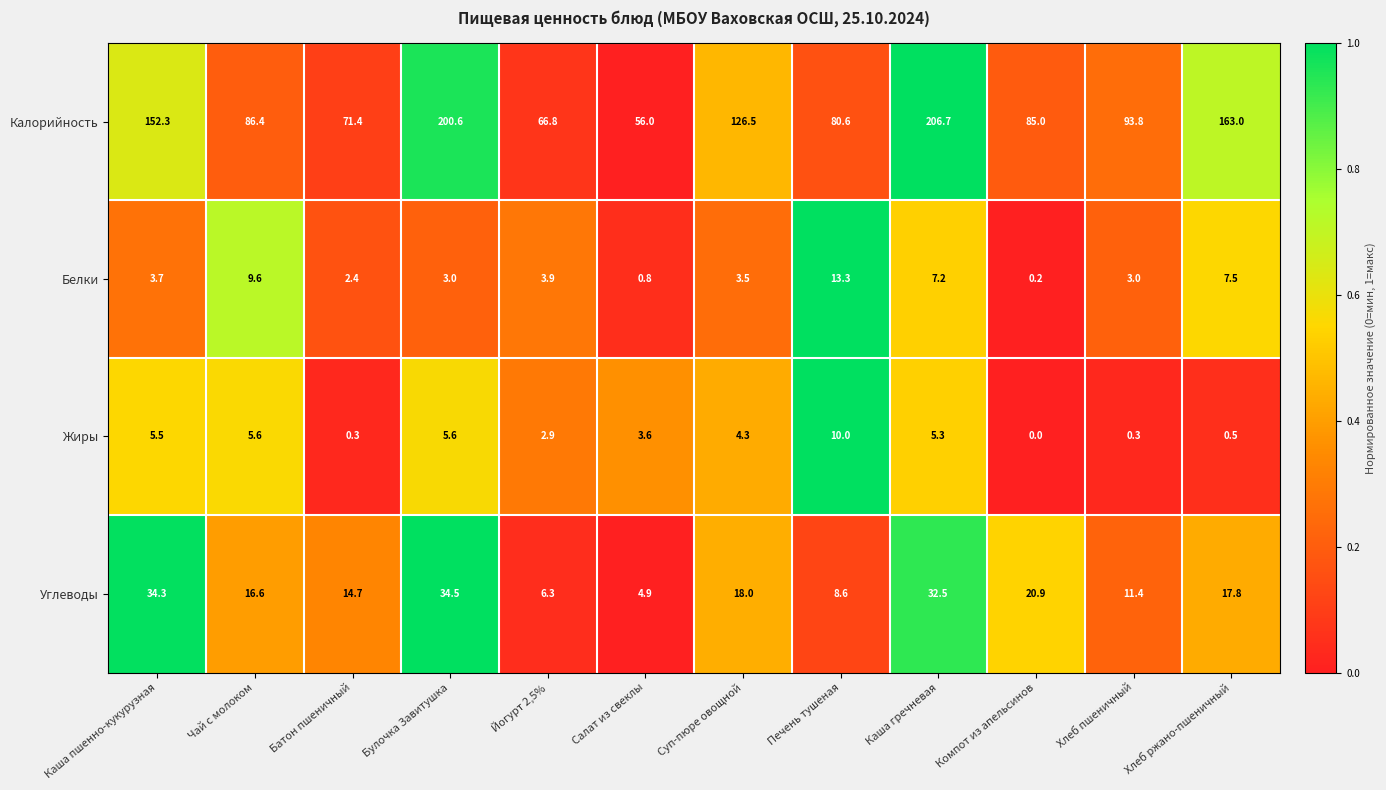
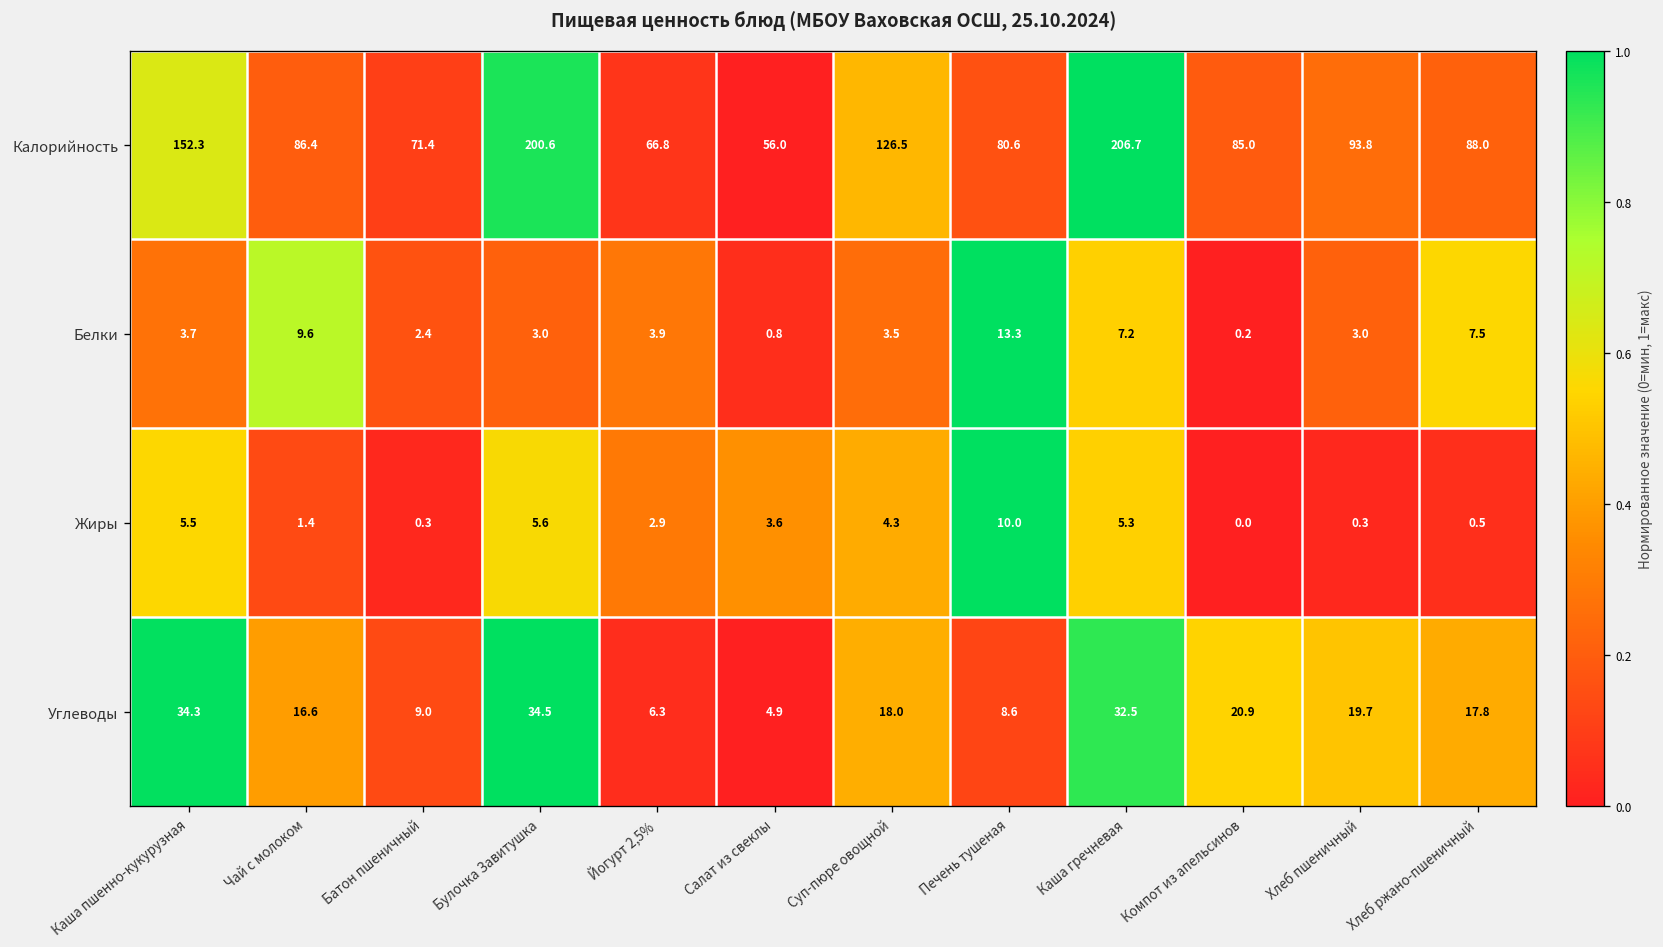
Калорийность, Хлеб ржано-пшеничный: 163.0 -> 88.0
Жиры, Чай с молоком: 5.6 -> 1.4
Углеводы, Батон пшеничный: 14.7 -> 9.0
Углеводы, Хлеб пшеничный: 11.4 -> 19.7
